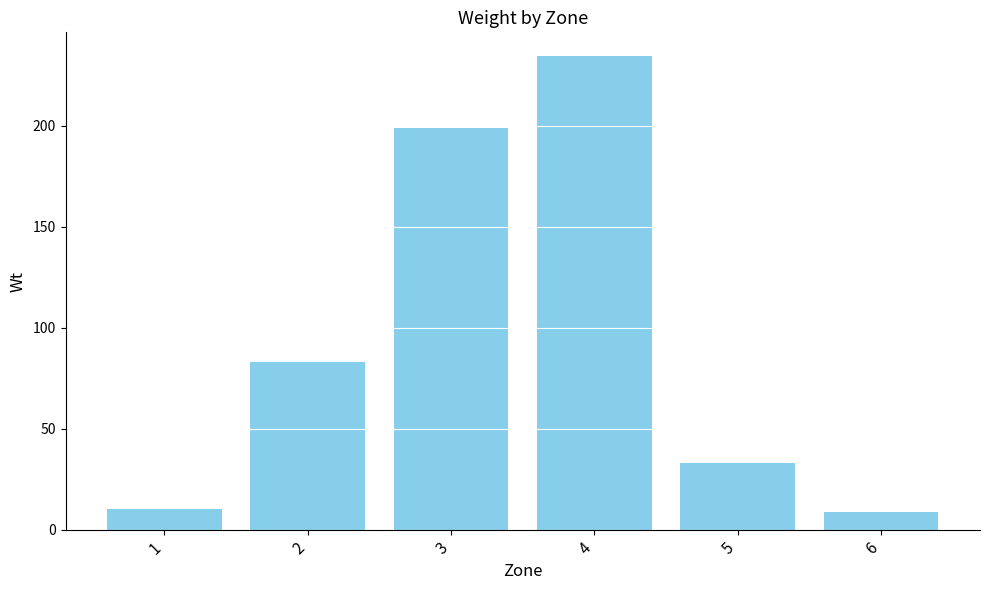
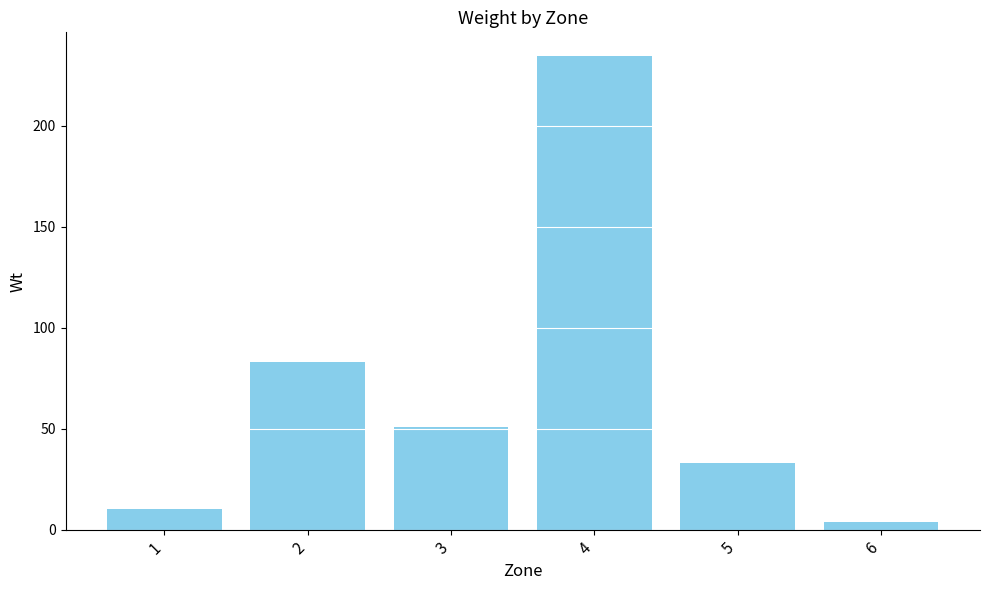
3: 199 -> 51
6: 9 -> 4
